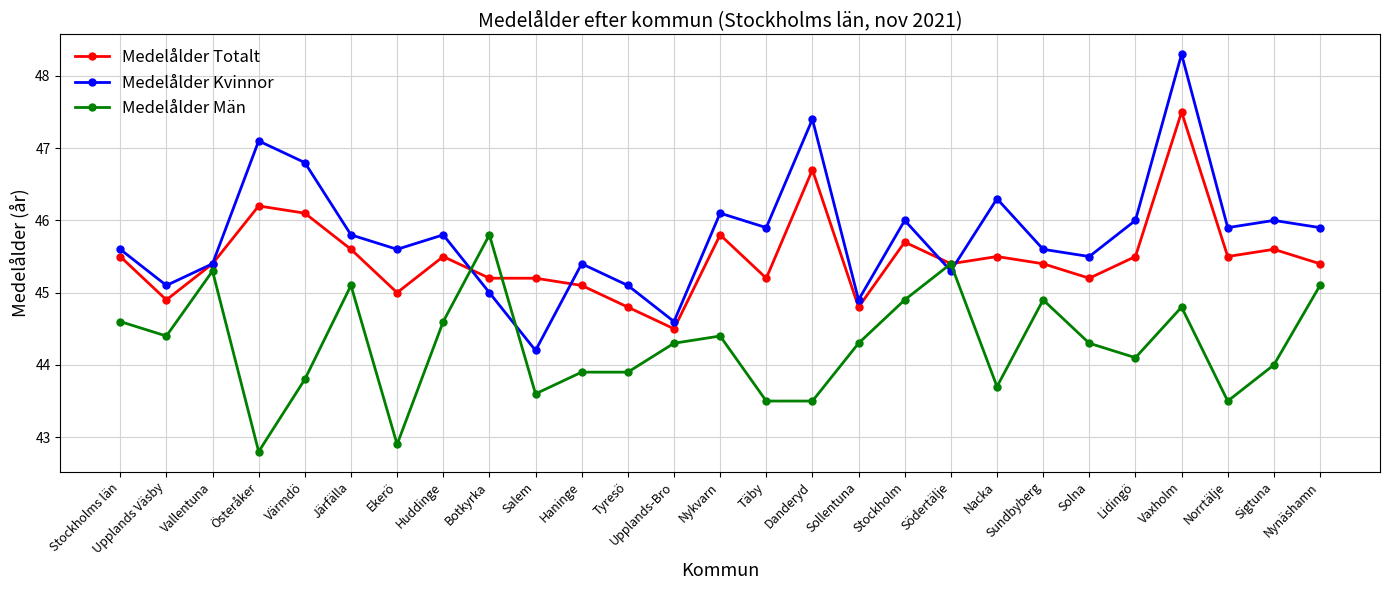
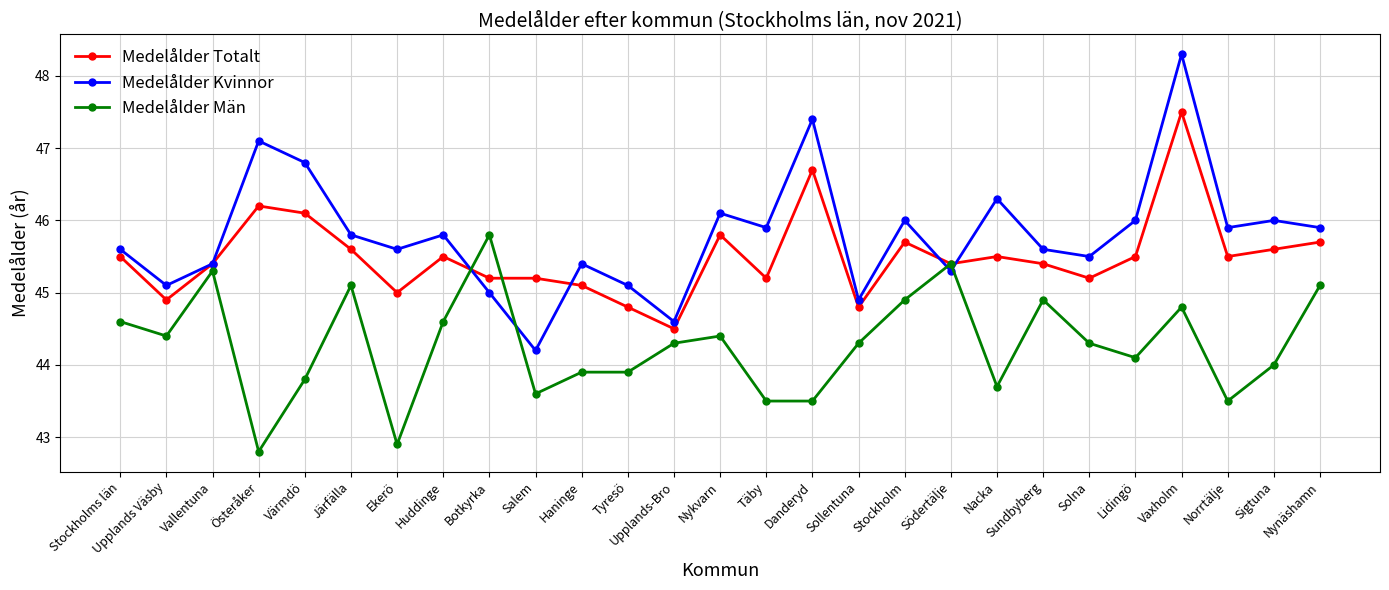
Medelålder Totalt, Nynäshamn: 45.4 -> 45.7
